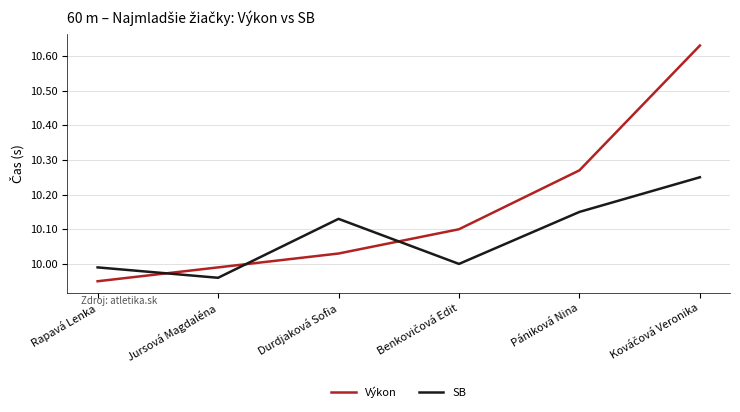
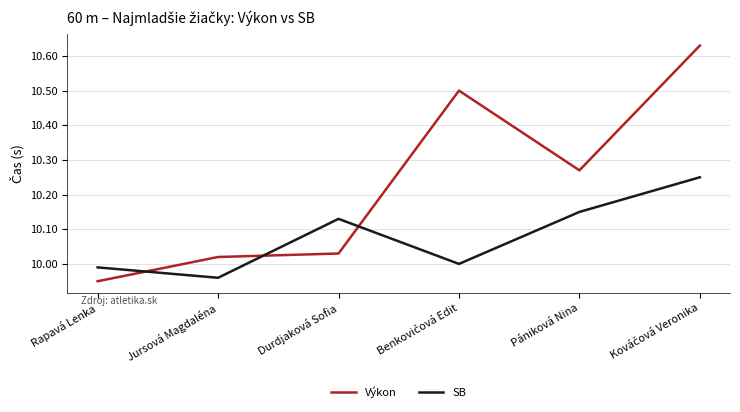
Výkon, Jursová Magdaléna: 9.99 -> 10.02
Výkon, Benkovičová Edit: 10.1 -> 10.5
